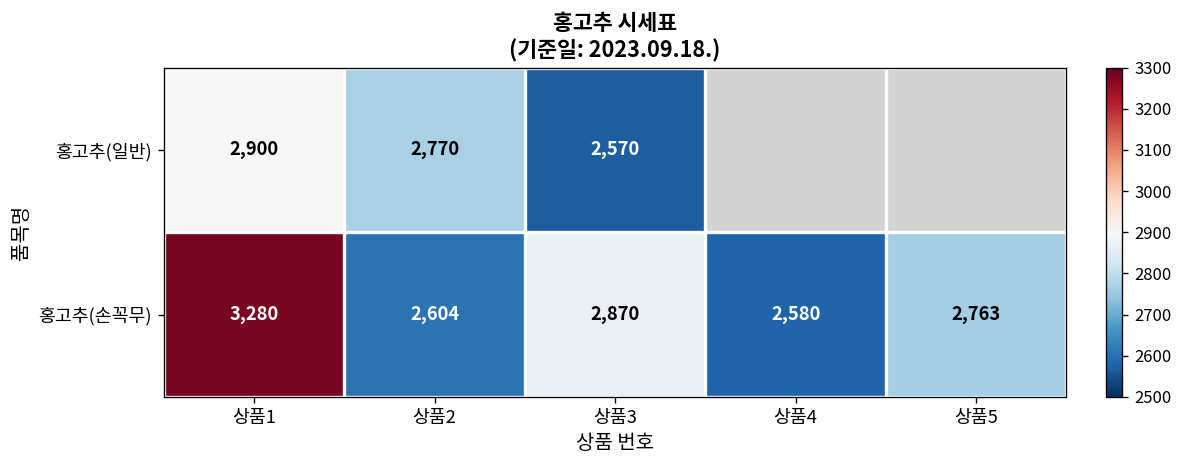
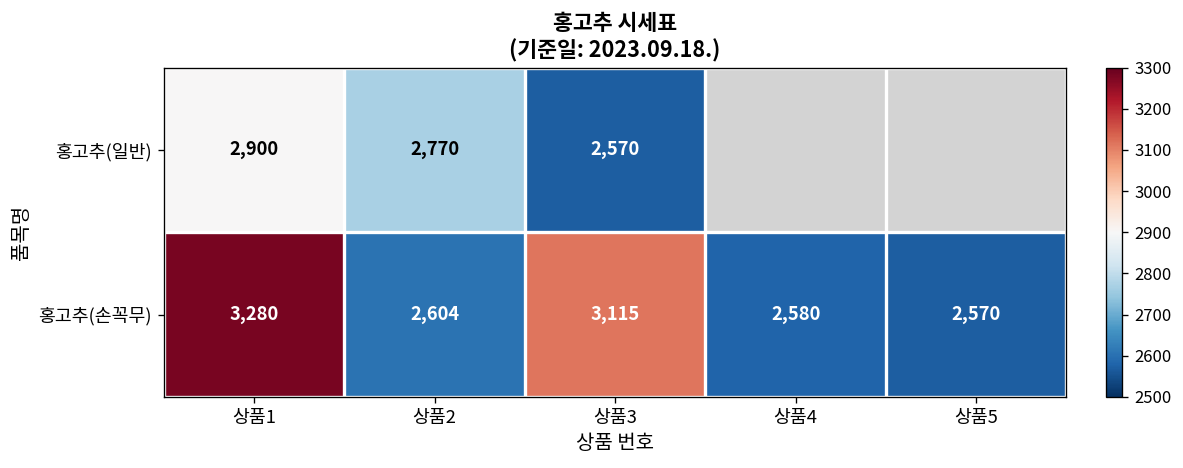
홍고추(손꼭무), 상품3: 2,870 -> 3,115
홍고추(손꼭무), 상품5: 2,763 -> 2,570
